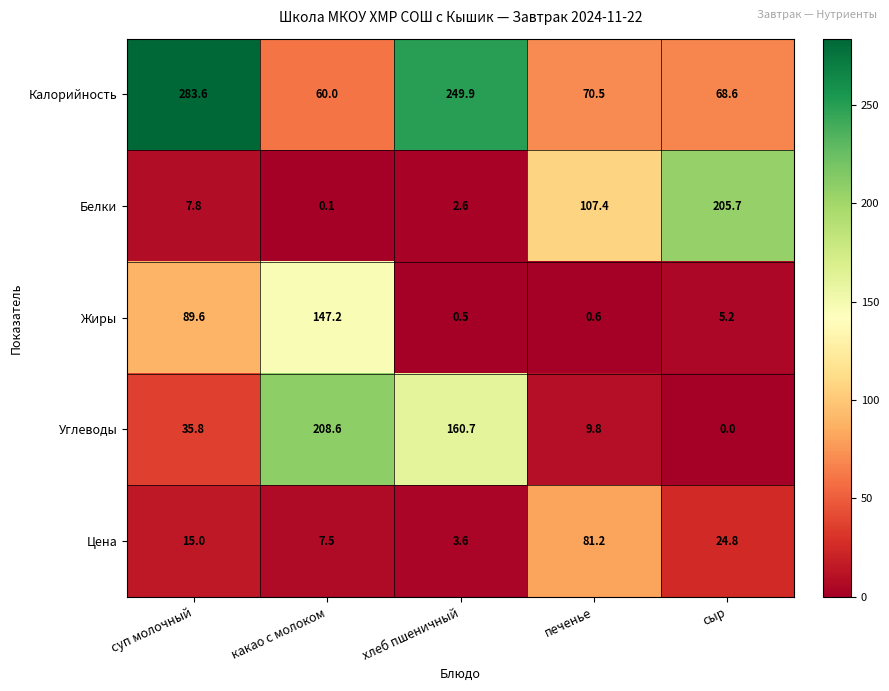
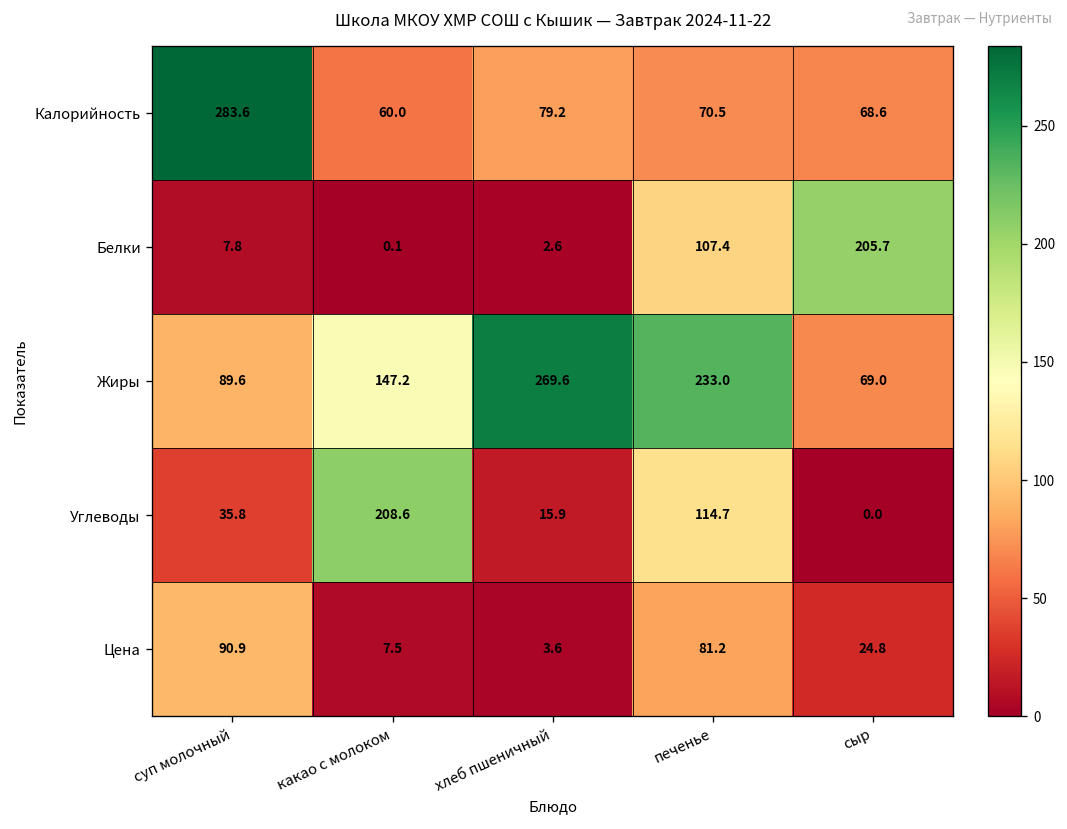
Калорийность, хлеб пшеничный: 249.9 -> 79.2
Жиры, хлеб пшеничный: 0.5 -> 269.6
Жиры, печенье: 0.6 -> 233.0
Жиры, сыр: 5.2 -> 69.0
Углеводы, хлеб пшеничный: 160.7 -> 15.9
Углеводы, печенье: 9.8 -> 114.7
Цена, суп молочный: 15.0 -> 90.9
